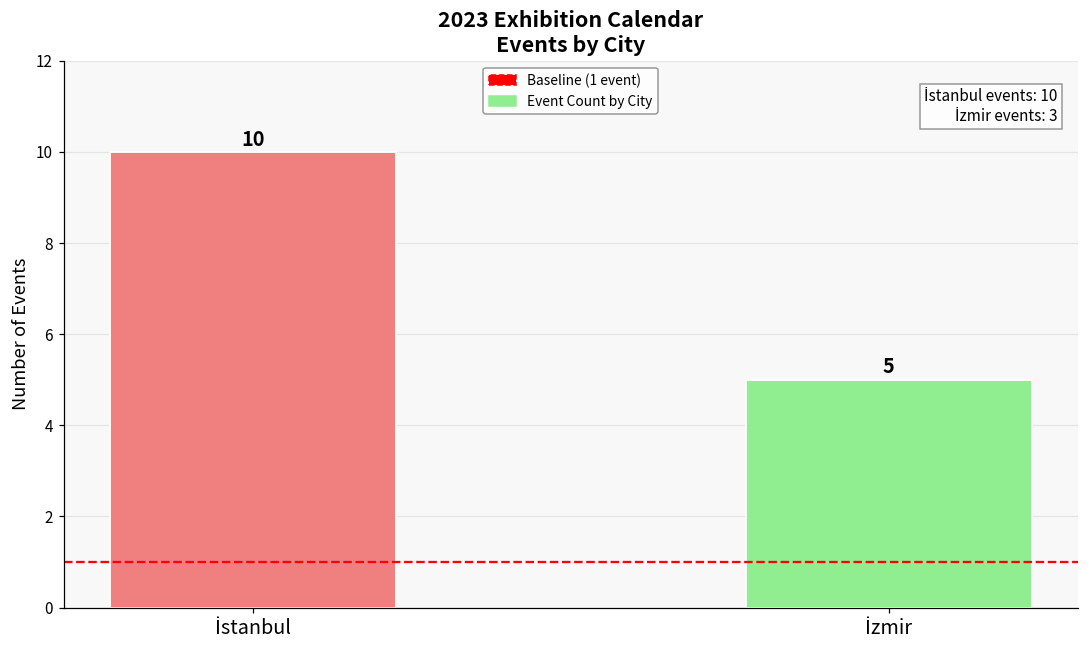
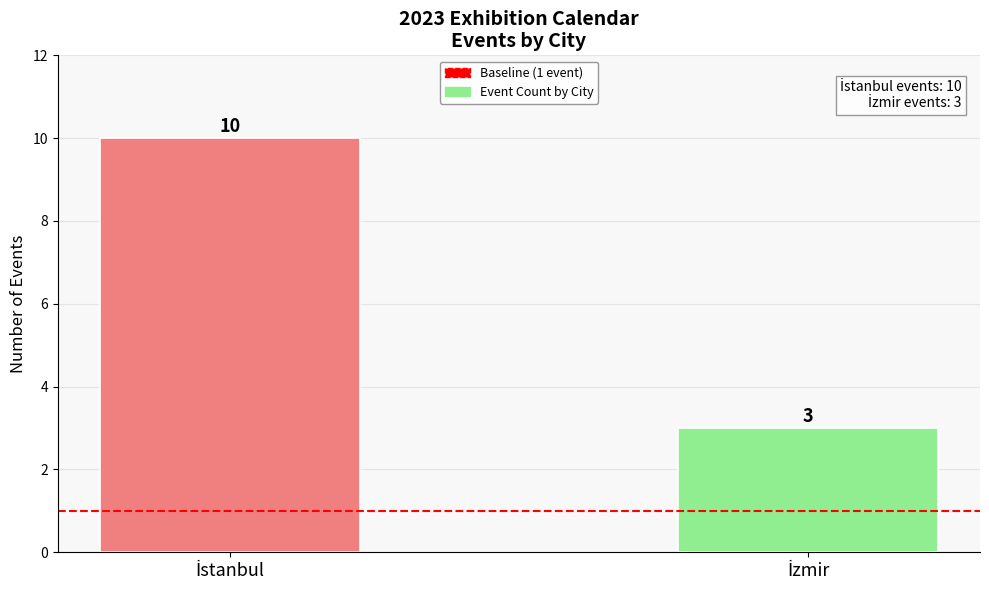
İzmir: 5 -> 3
